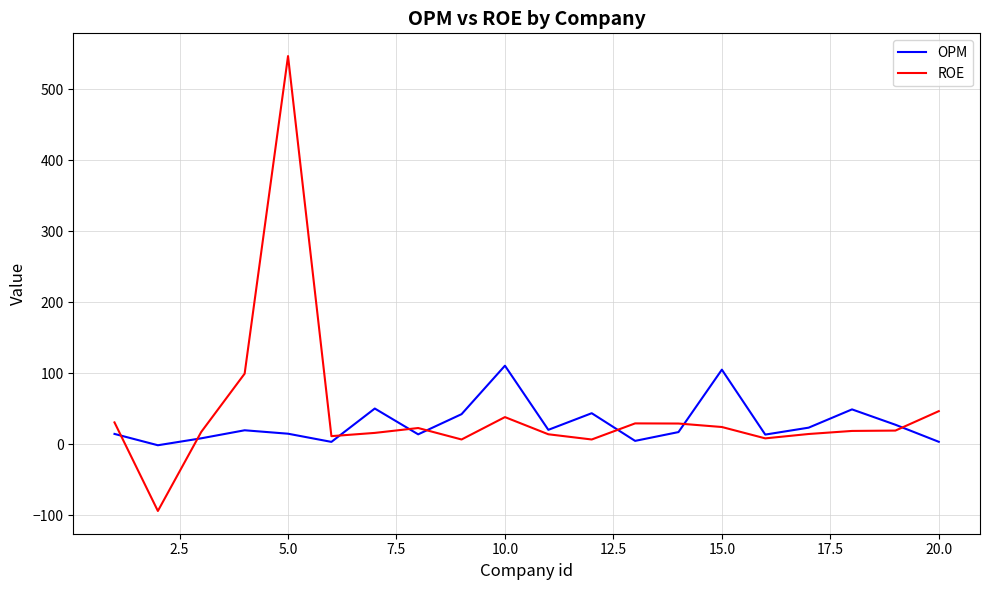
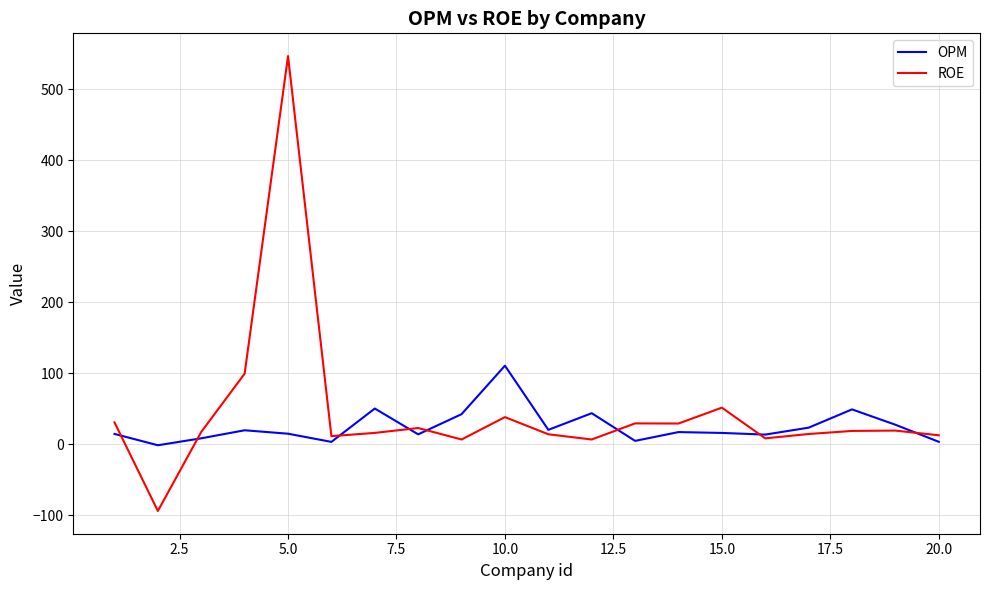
OPM, 15.0: 100 -> 20
ROE, 15.0: 20 -> 50
ROE, 20.0: 50 -> 10
